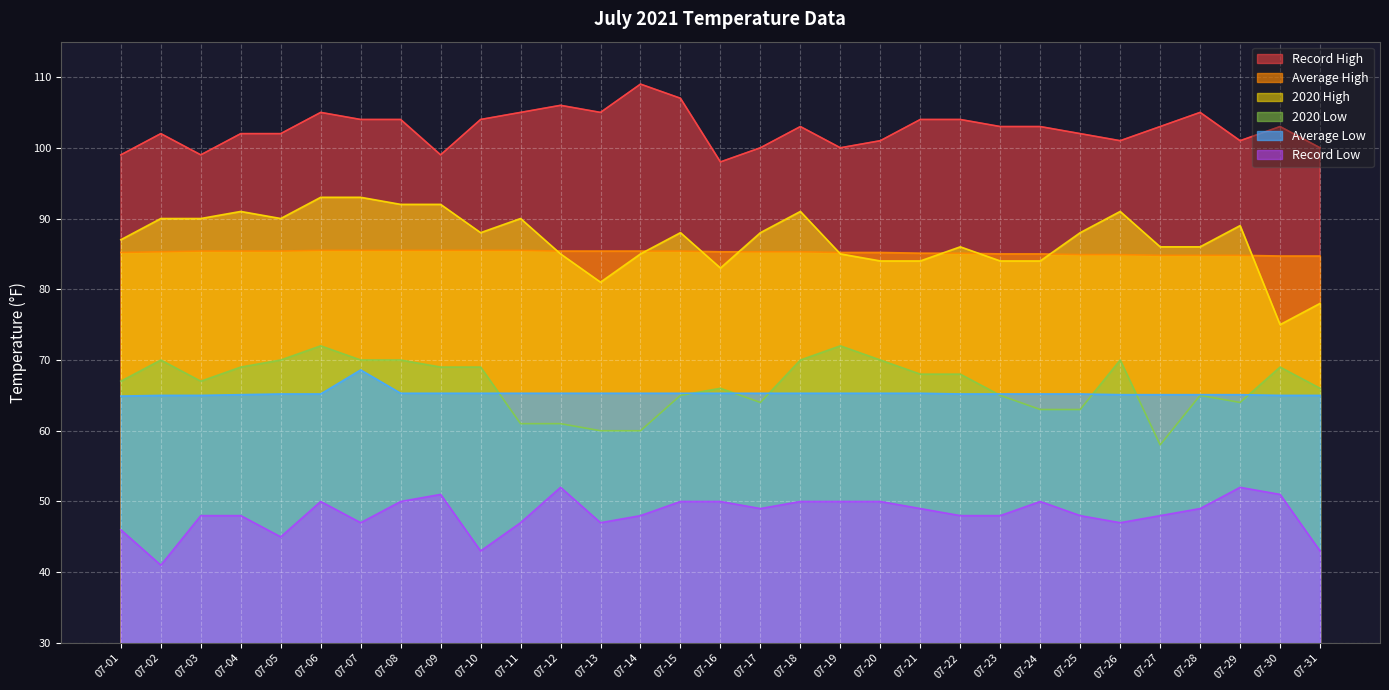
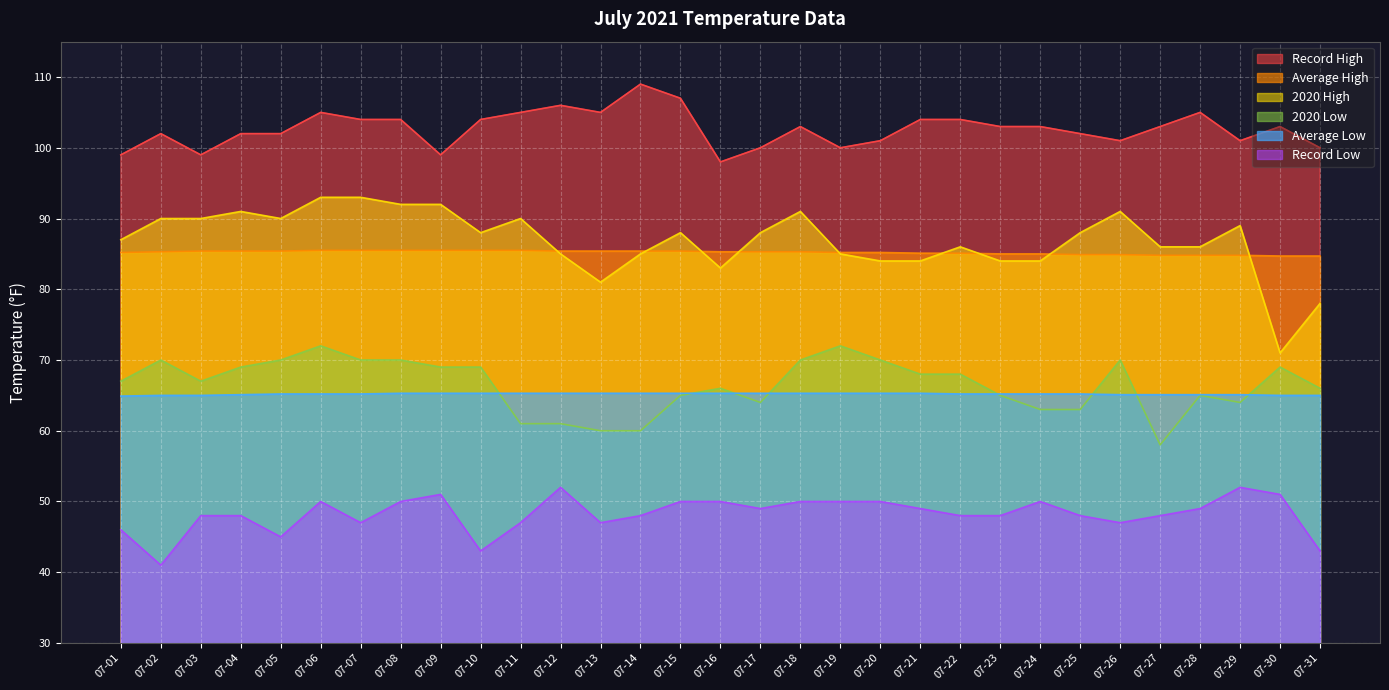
Average Low, 07-07: 69 -> 65
2020 High, 07-30: 75 -> 71
